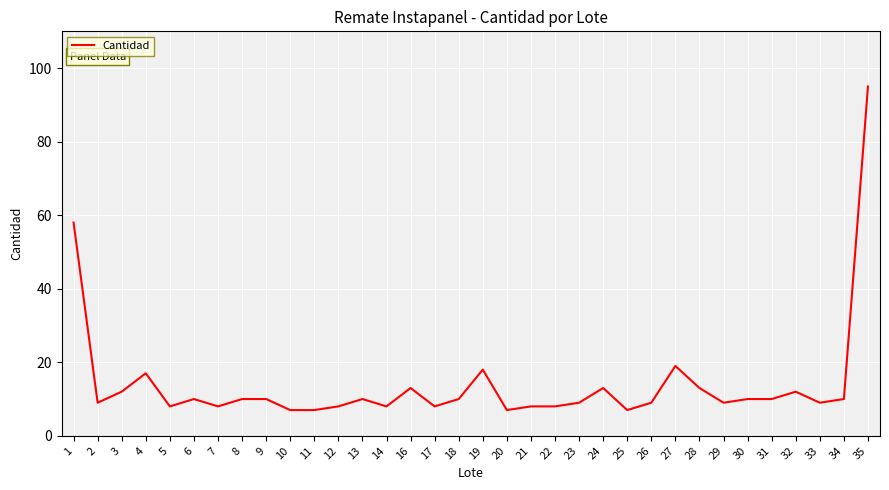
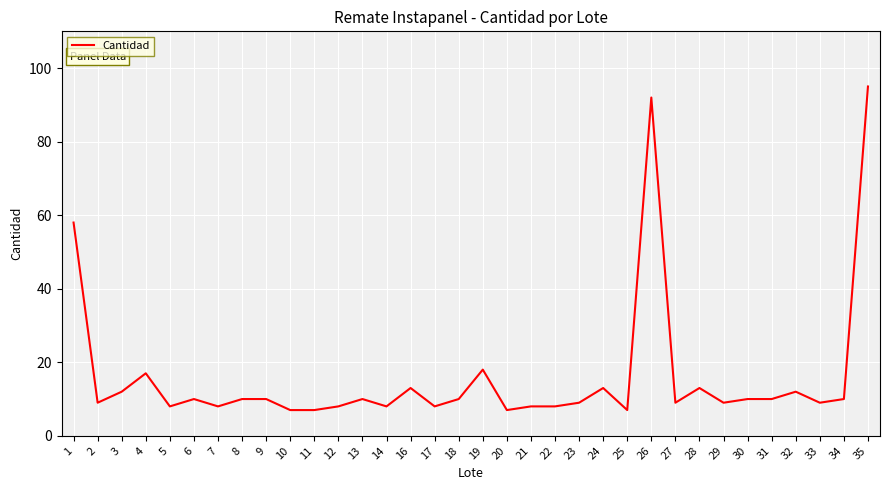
26: 9 -> 92
27: 19 -> 9
